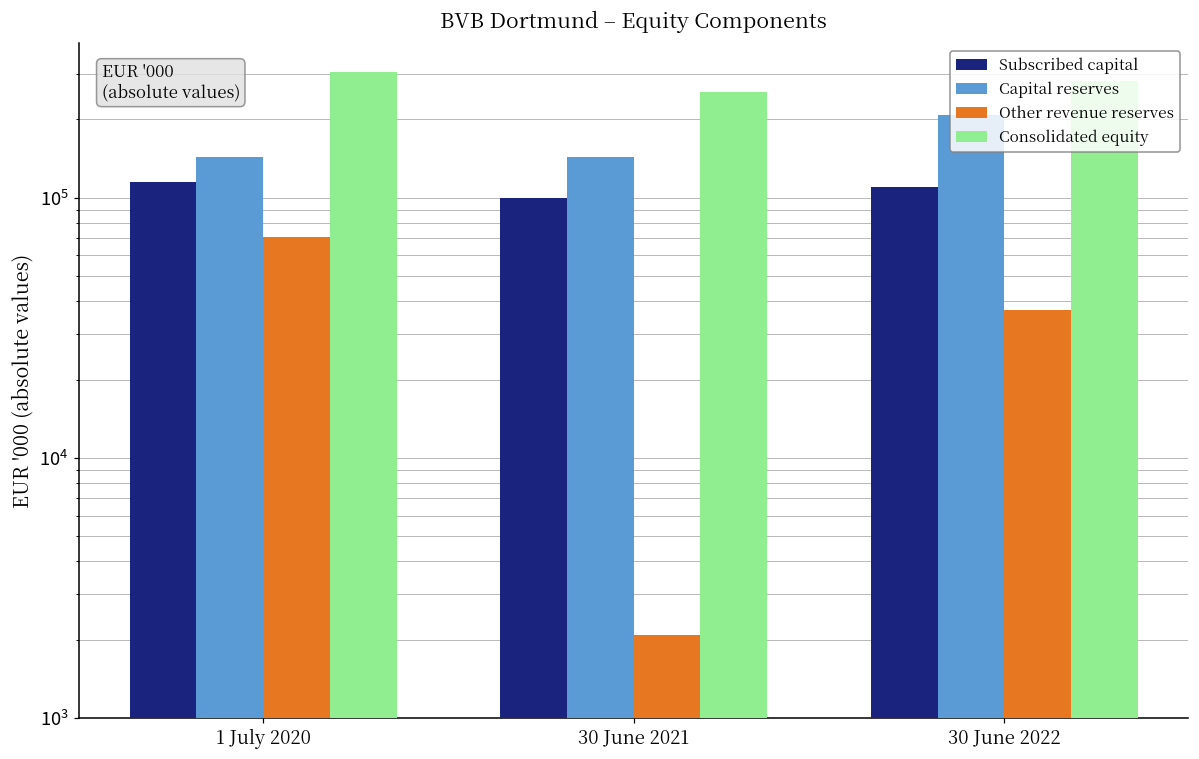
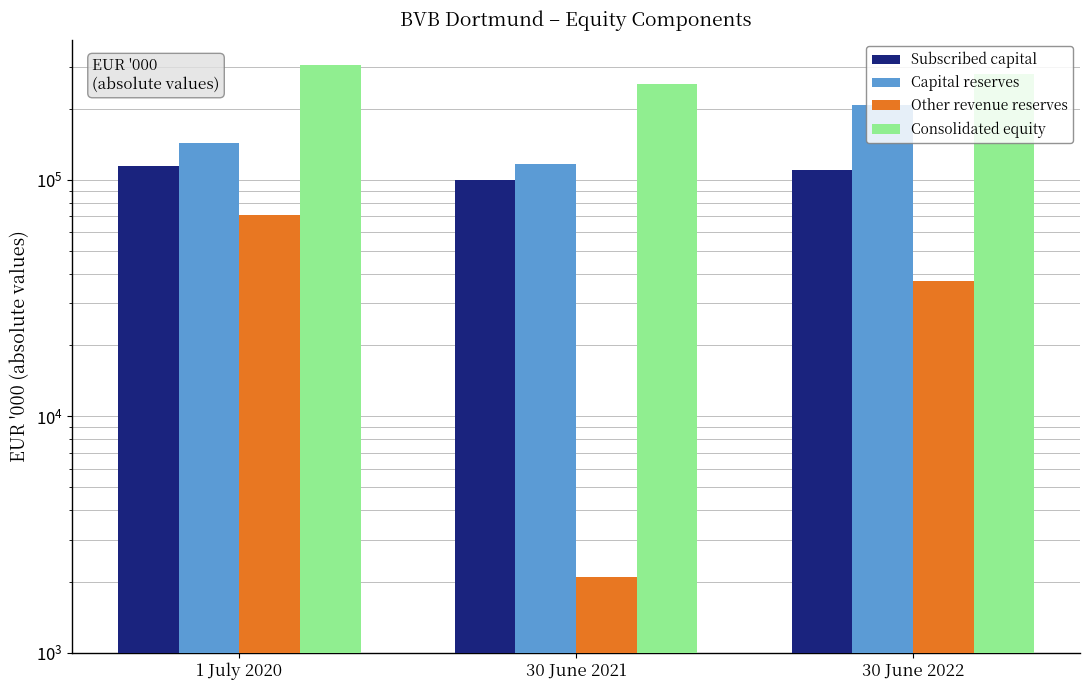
Capital reserves, 30 June 2021: 140000 -> 120000
